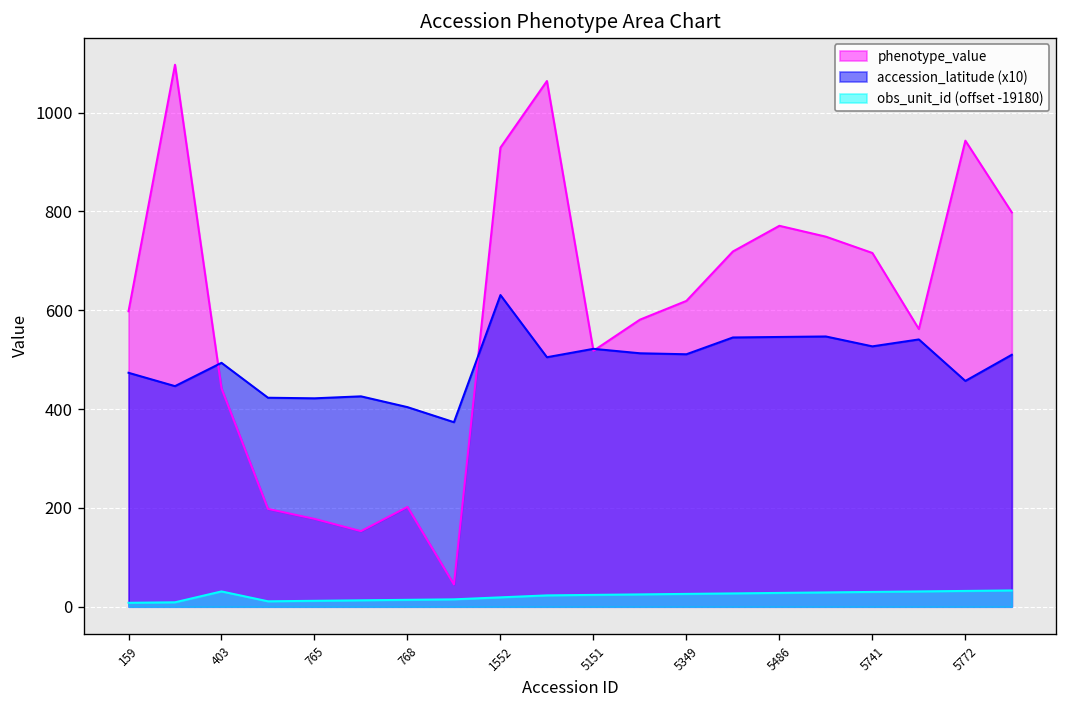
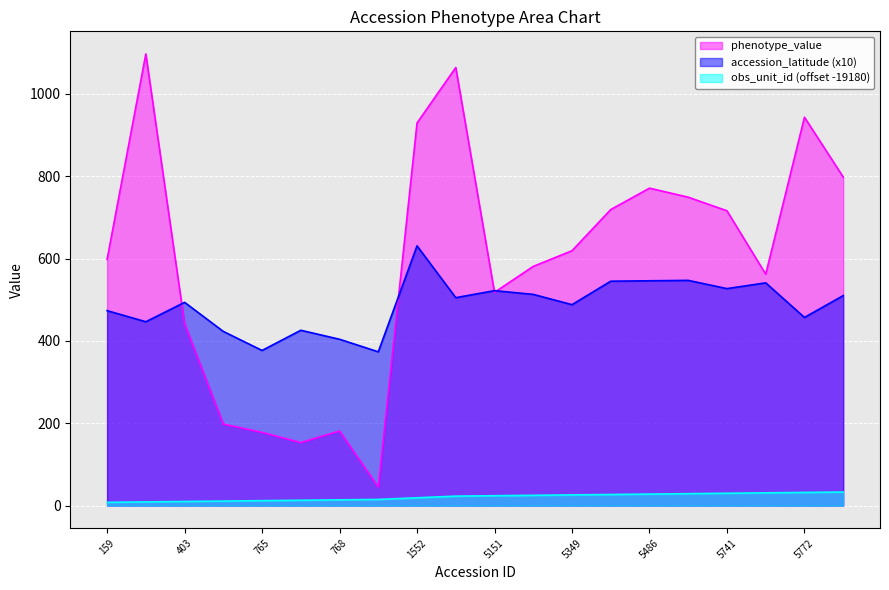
obs_unit_id (offset -19180), 403: 30 -> 10
accession_latitude (x10), 765: 420 -> 380
phenotype_value, 768: 200 -> 180
accession_latitude (x10), 5349: 510 -> 490
